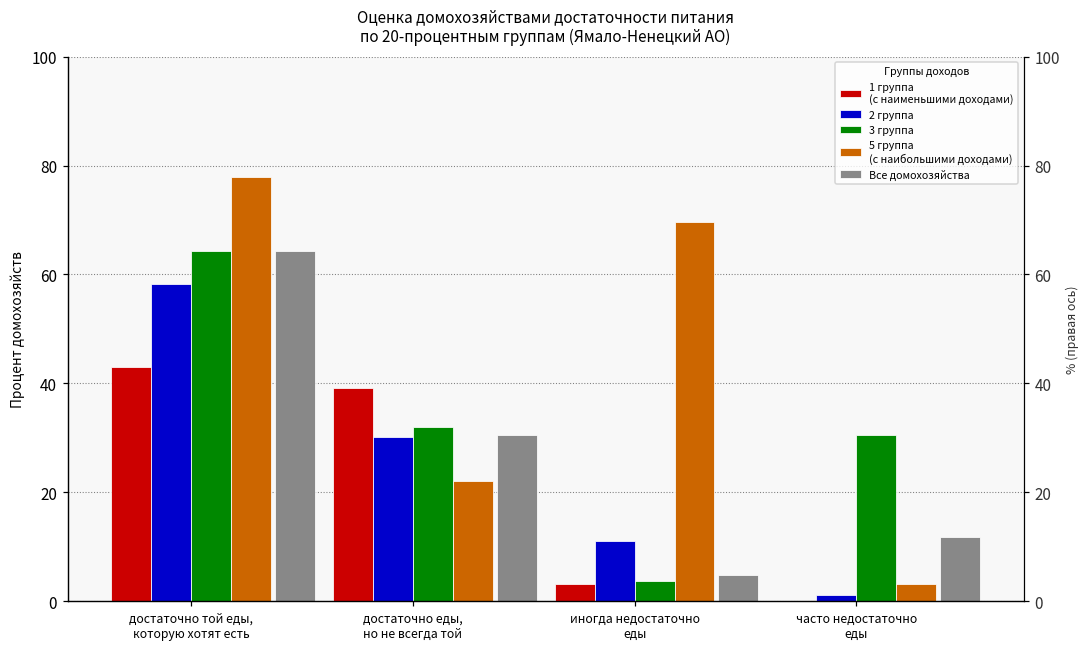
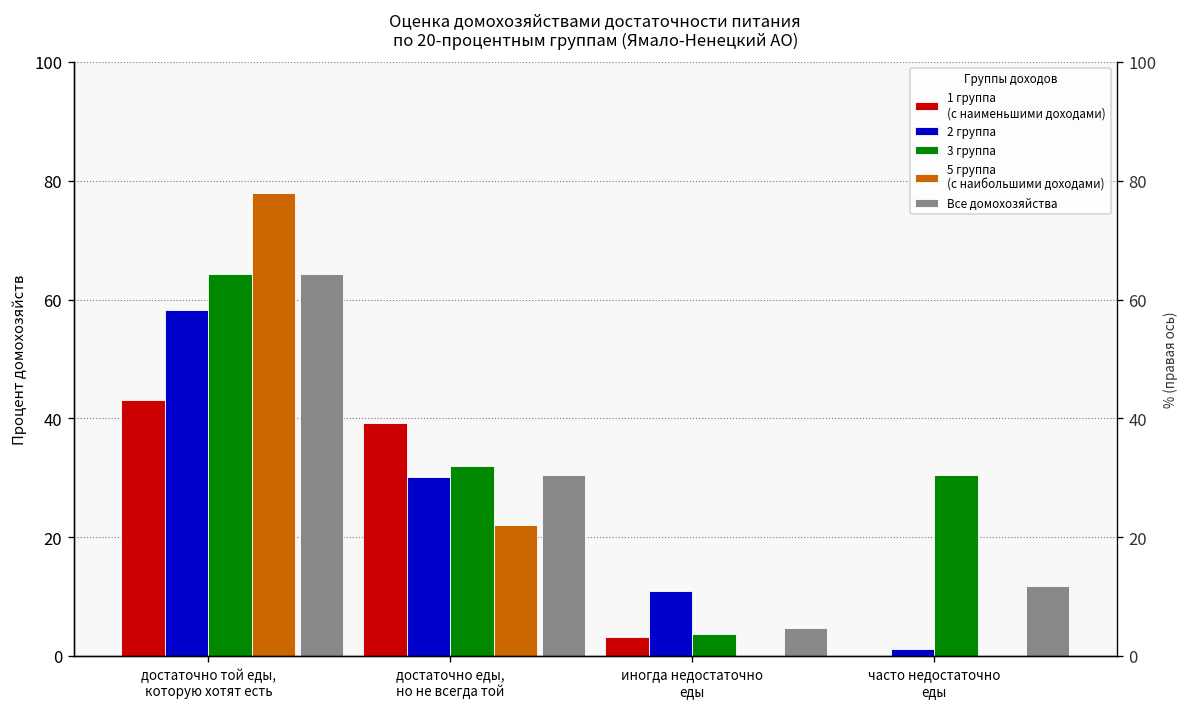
5 группа (с наибольшими доходами), иногда недостаточно еды: 70 -> 0
5 группа (с наибольшими доходами), часто недостаточно еды: 3 -> 0
